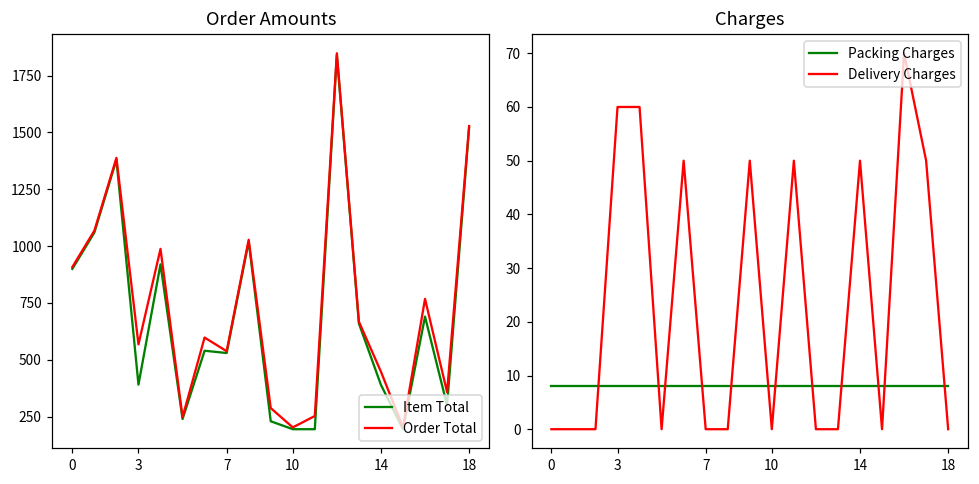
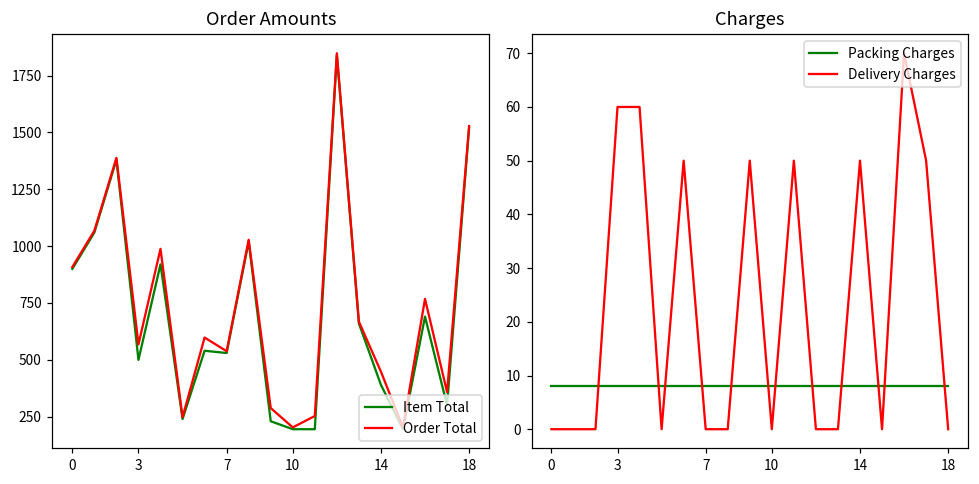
Order Amounts, Item Total, 3: 390 -> 500
